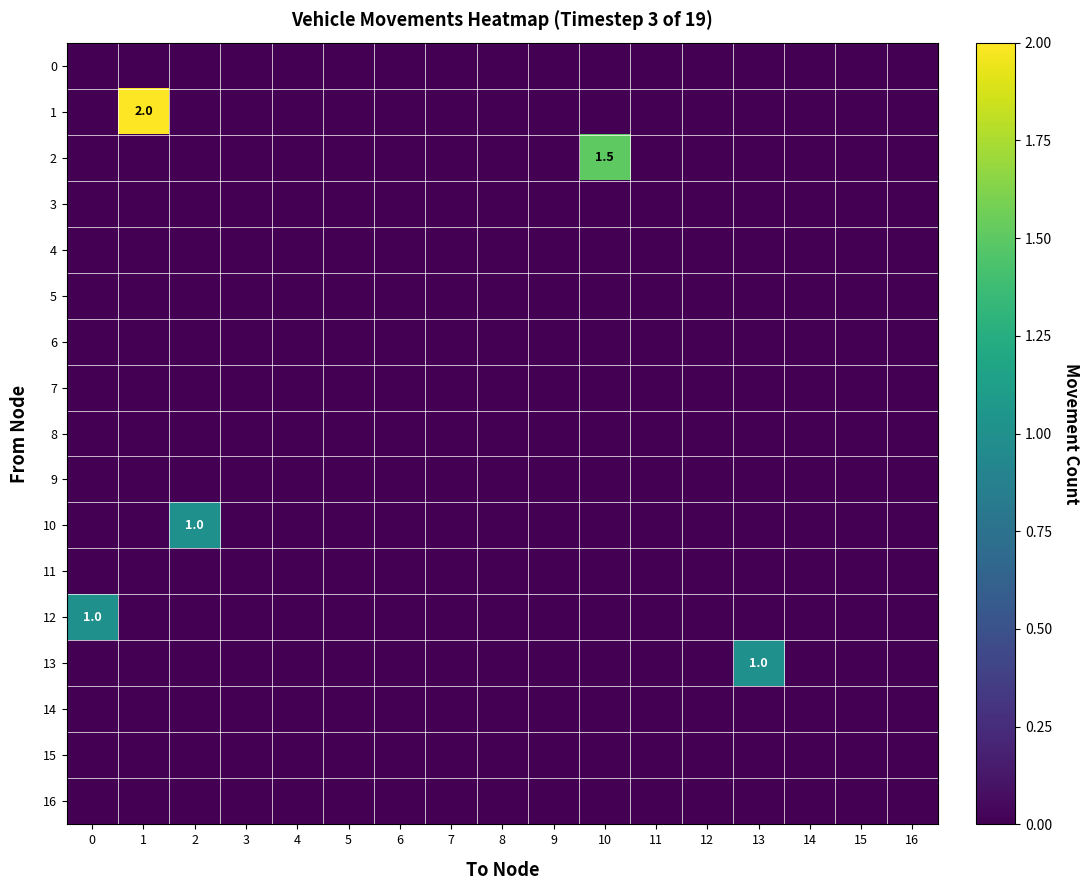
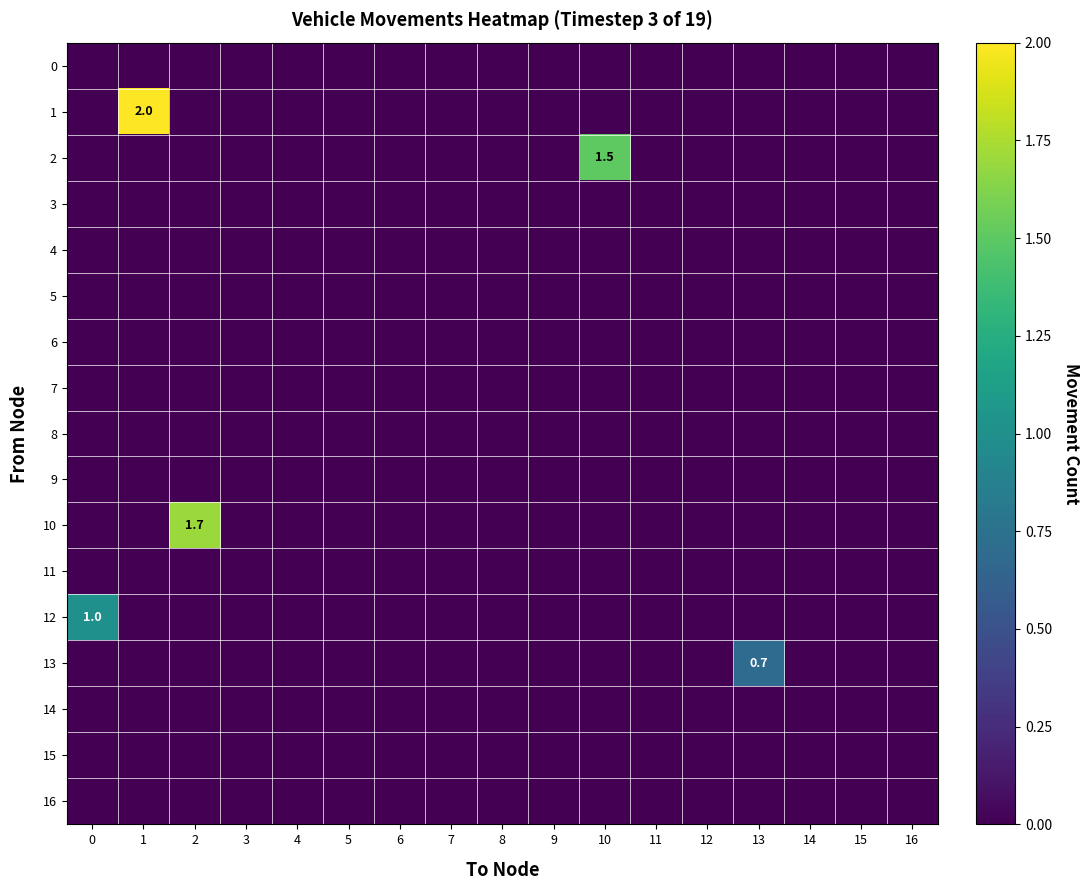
10, 2: 1.0 -> 1.7
13, 13: 1.0 -> 0.7
